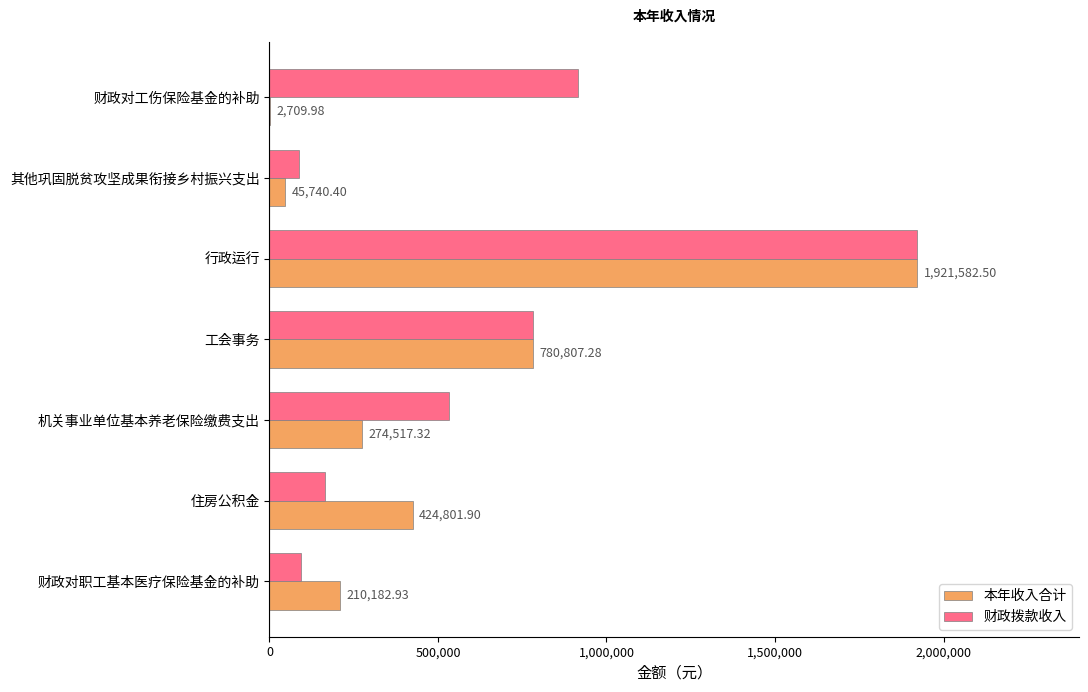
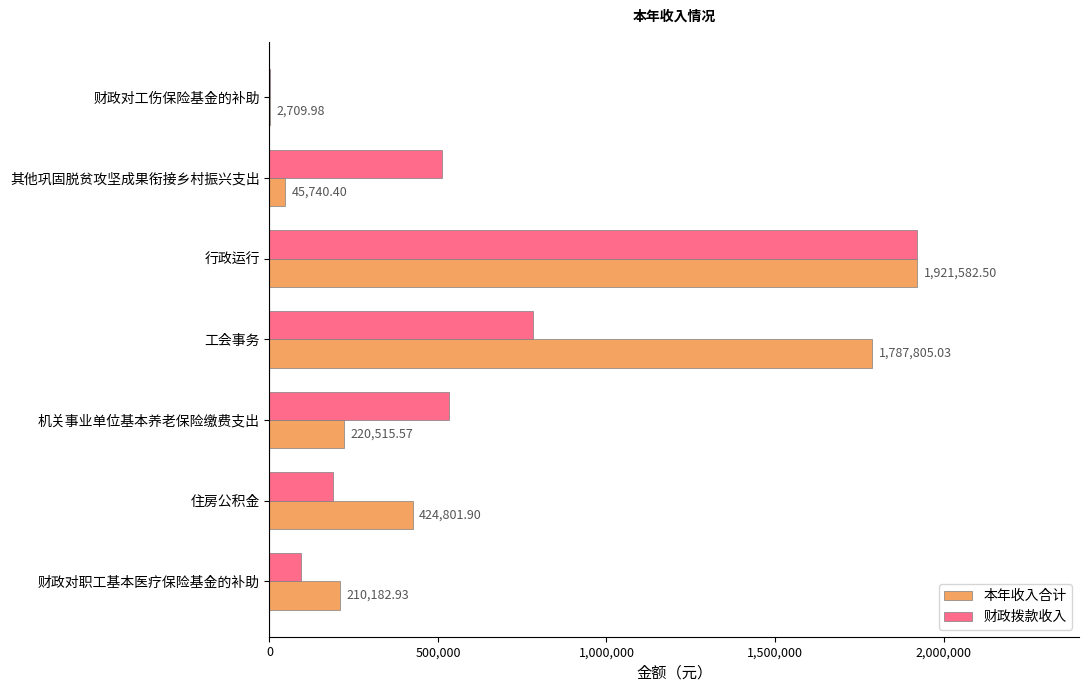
财政拨款收入, 财政对工伤保险基金的补助: 920,000 -> 0
财政拨款收入, 其他巩固脱贫攻坚成果衔接乡村振兴支出: 90,000 -> 510,000
本年收入合计, 工会事务: 780,807.28 -> 1,787,805.03
本年收入合计, 机关事业单位基本养老保险缴费支出: 274,517.32 -> 220,515.57
财政拨款收入, 住房公积金: 160,000 -> 190,000
